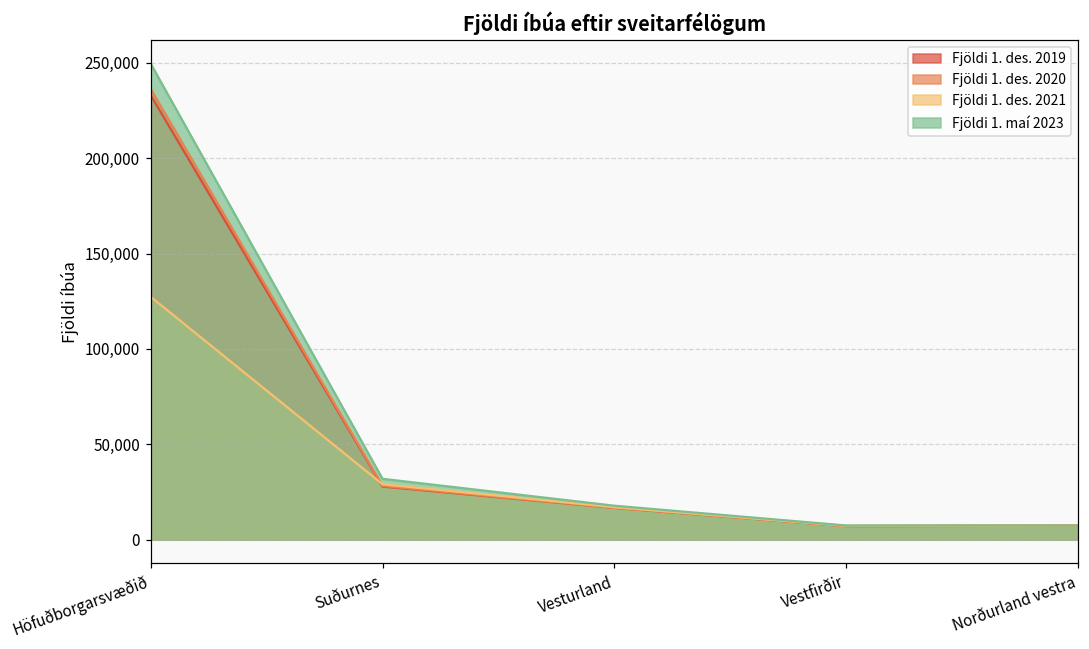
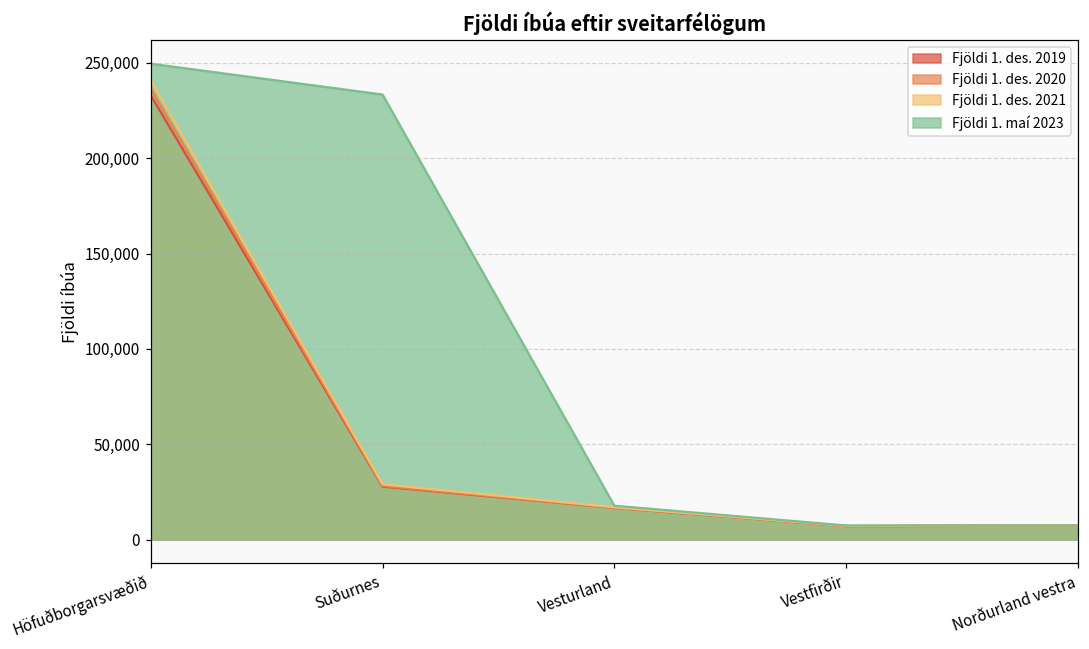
Fjöldi 1. des. 2021, Höfuðborgarsvæðið: 127,000 -> 241,000
Fjöldi 1. maí 2023, Suðurnes: 32,000 -> 233,000
